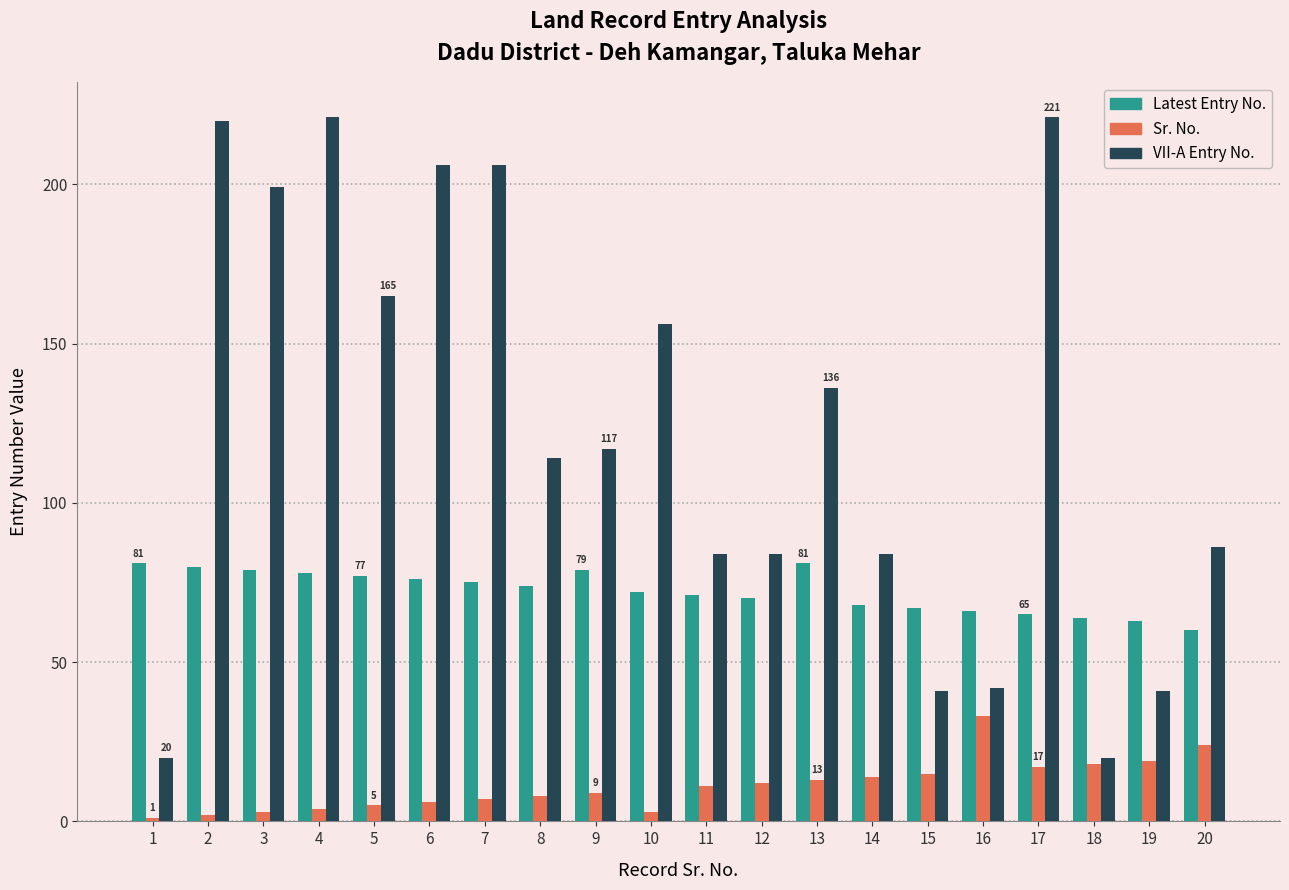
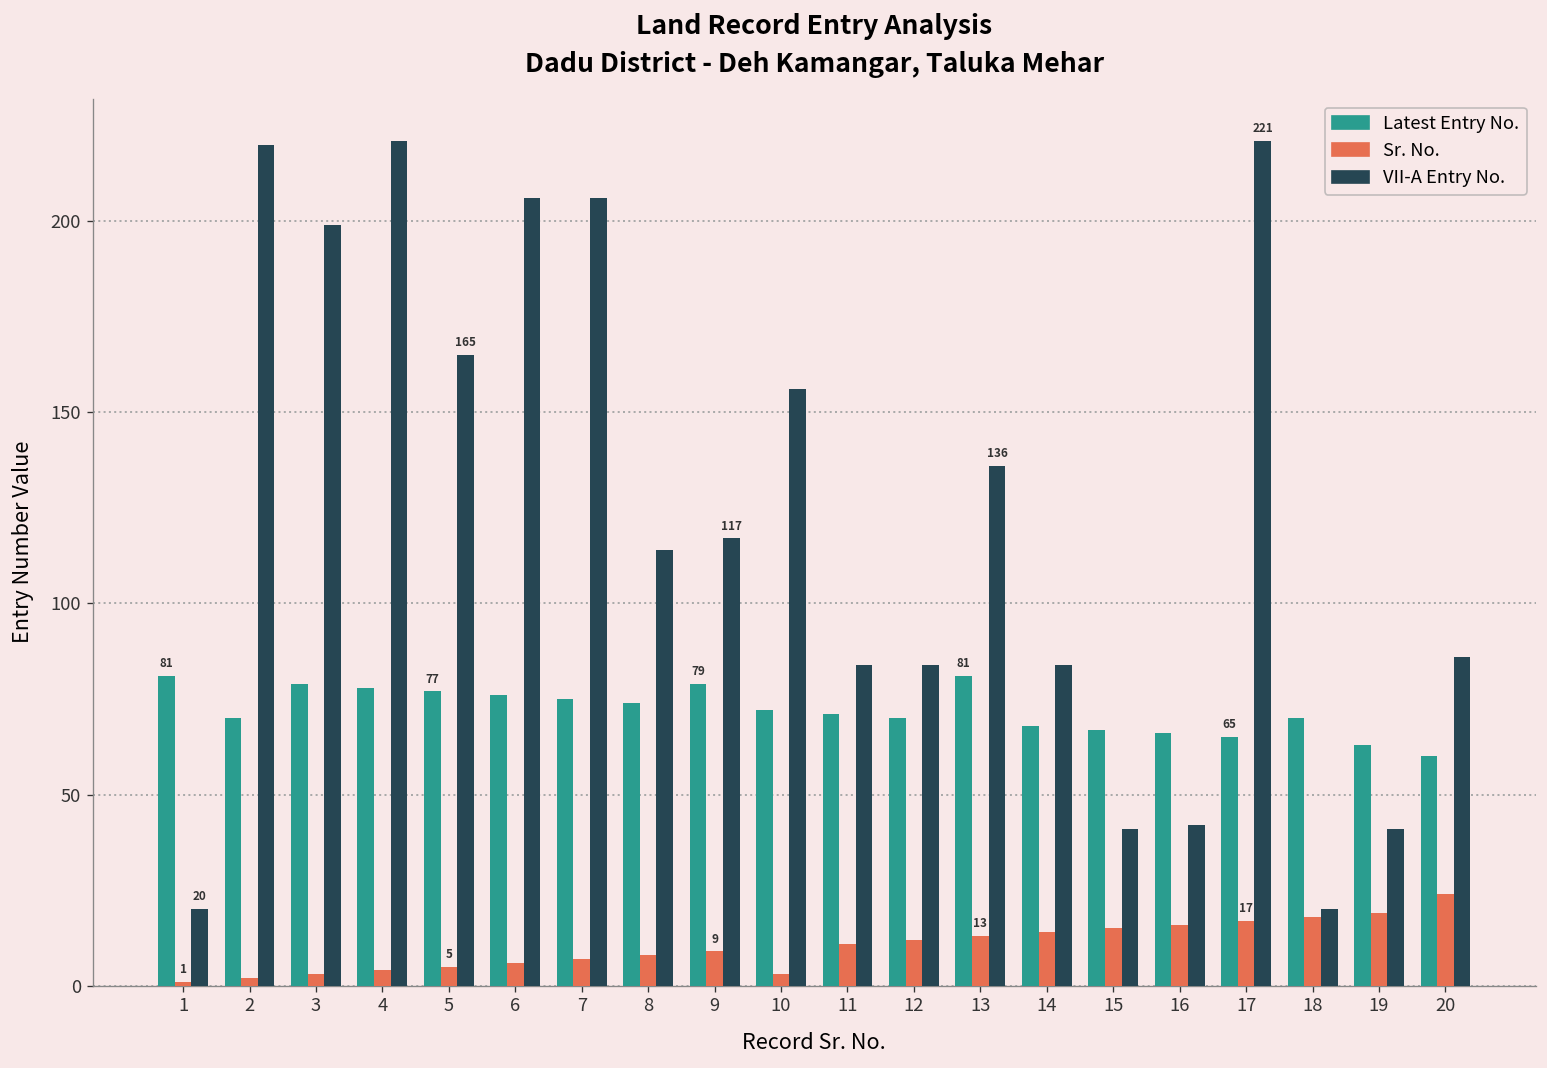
Latest Entry No., 2: 80 -> 70
Sr. No., 16: 33 -> 16
Latest Entry No., 18: 64 -> 70
